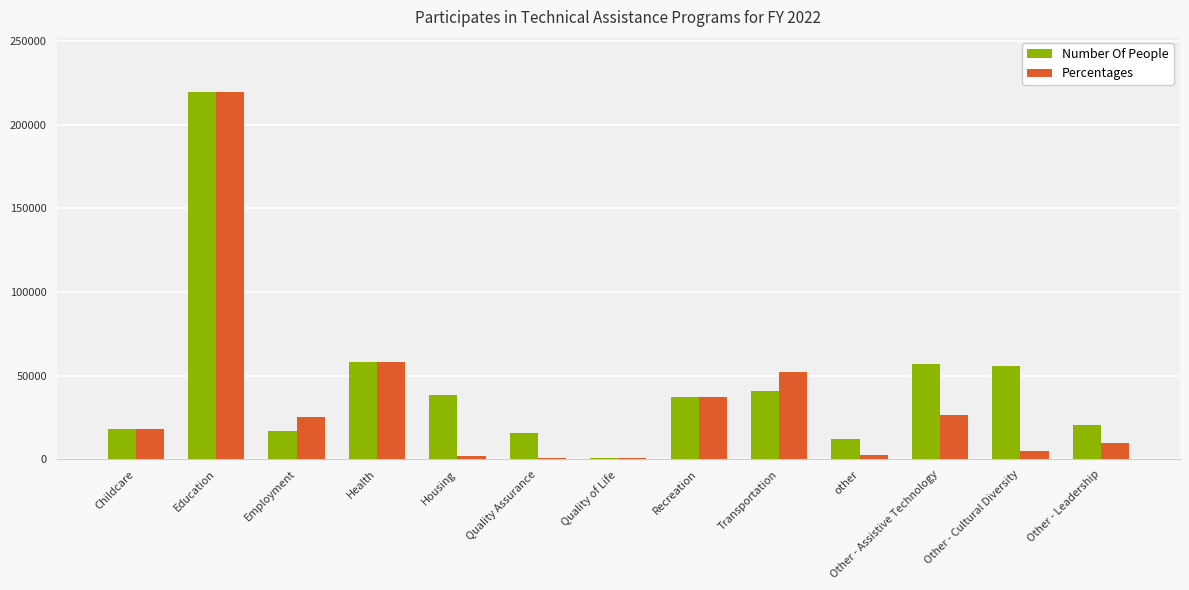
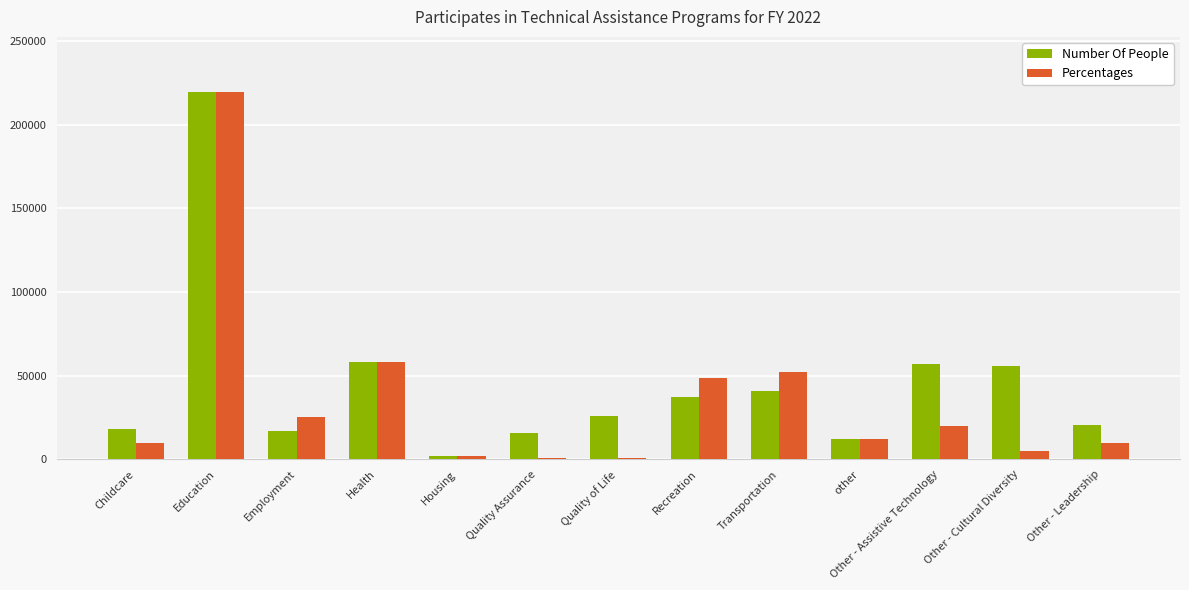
Percentages, Childcare: 18000 -> 10000
Number Of People, Housing: 39000 -> 2000
Number Of People, Quality of Life: 1000 -> 26000
Percentages, Recreation: 38000 -> 48000
Percentages, other: 3000 -> 12000
Percentages, Other - Assistive Technology: 26000 -> 20000
